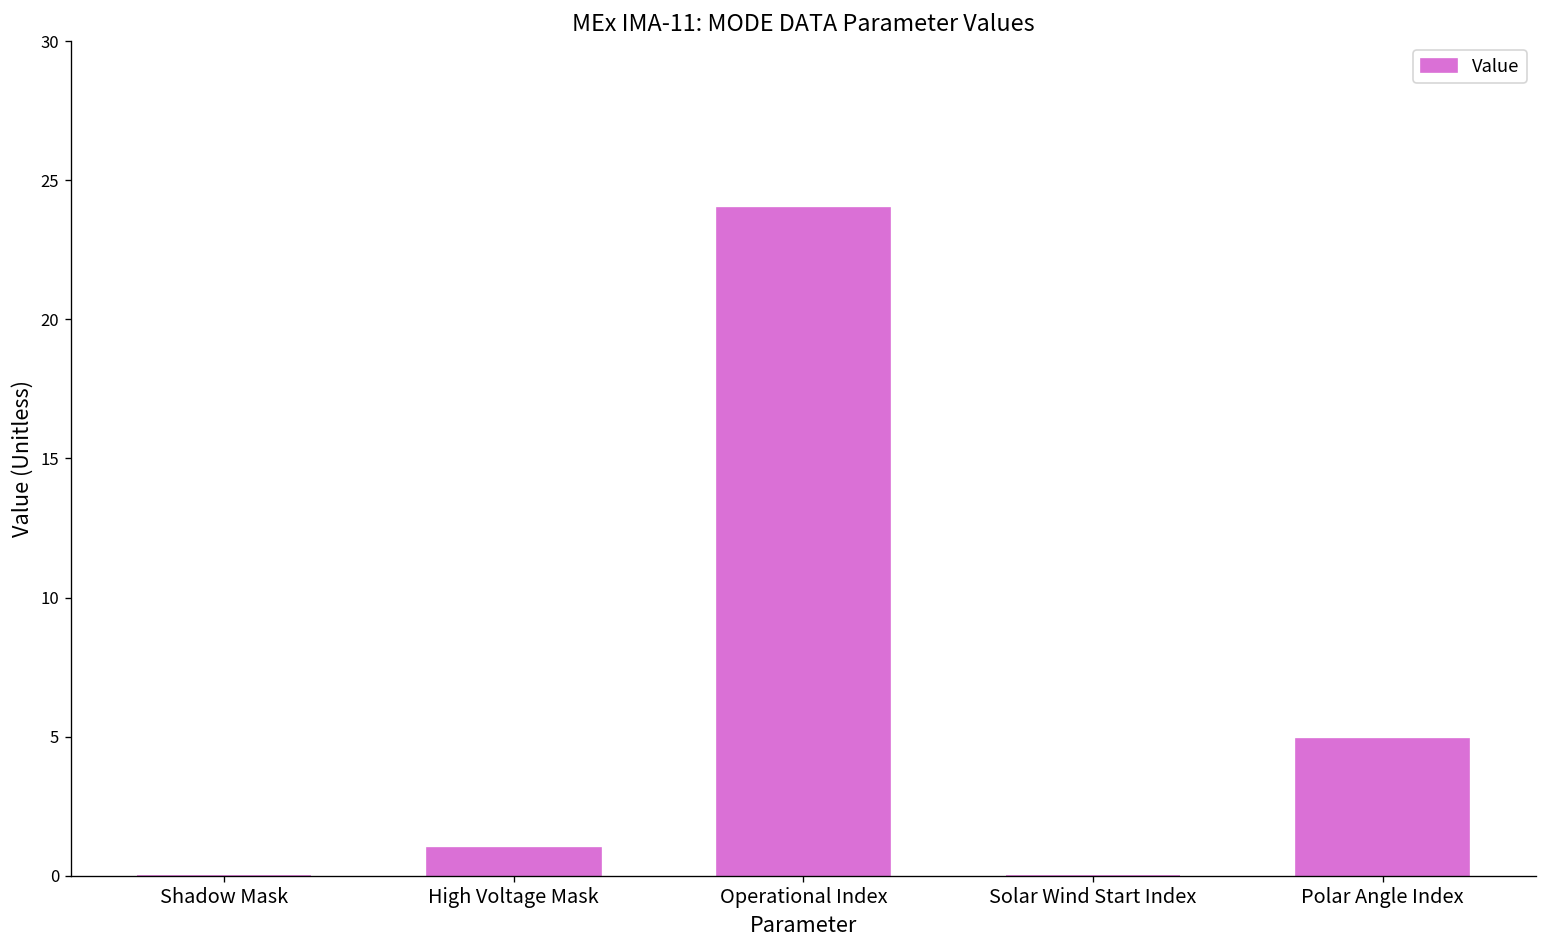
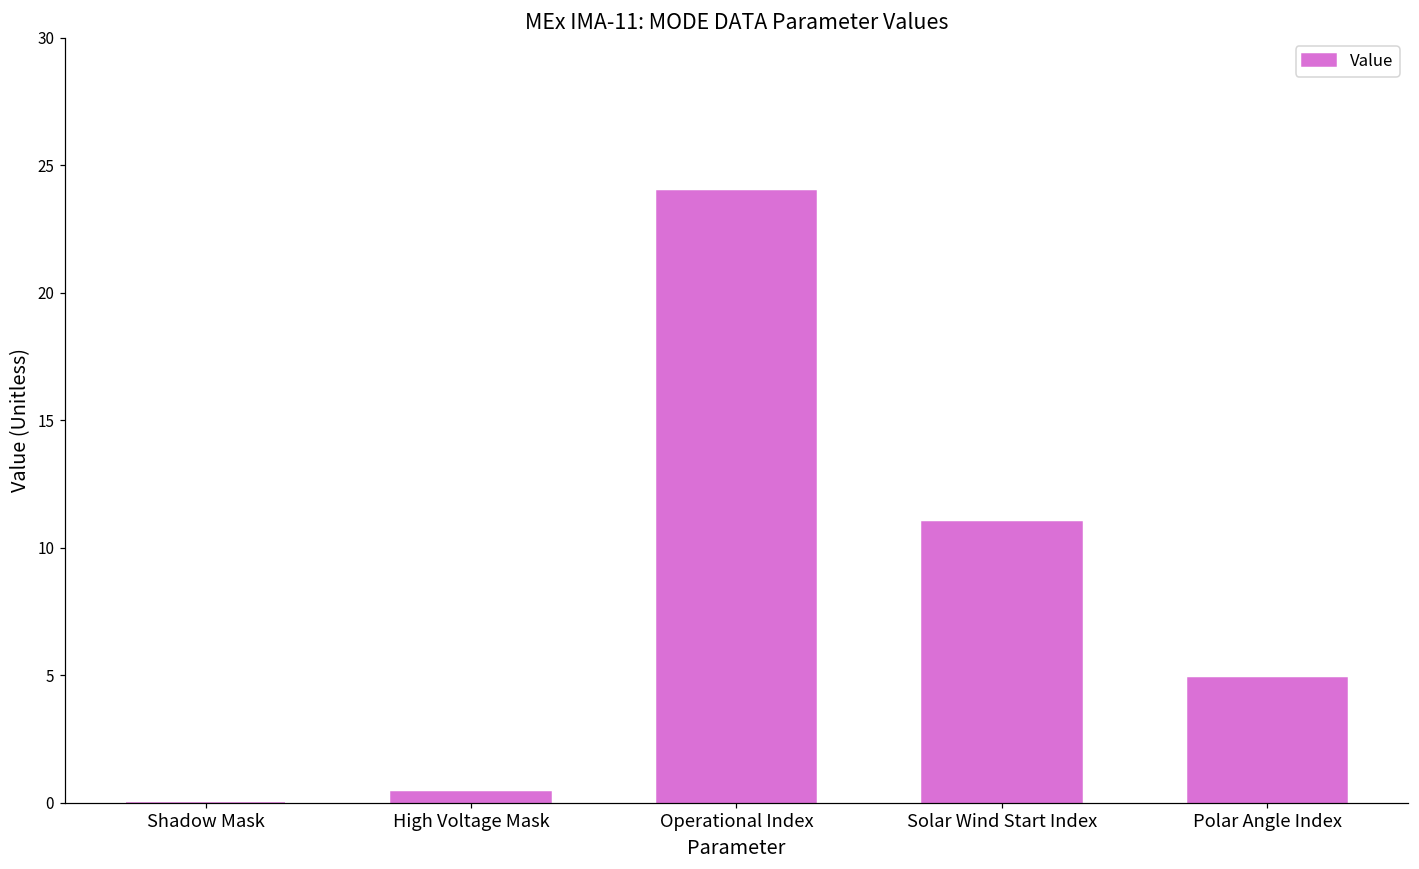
High Voltage Mask: 1.0 -> 0.4
Solar Wind Start Index: 0 -> 11
